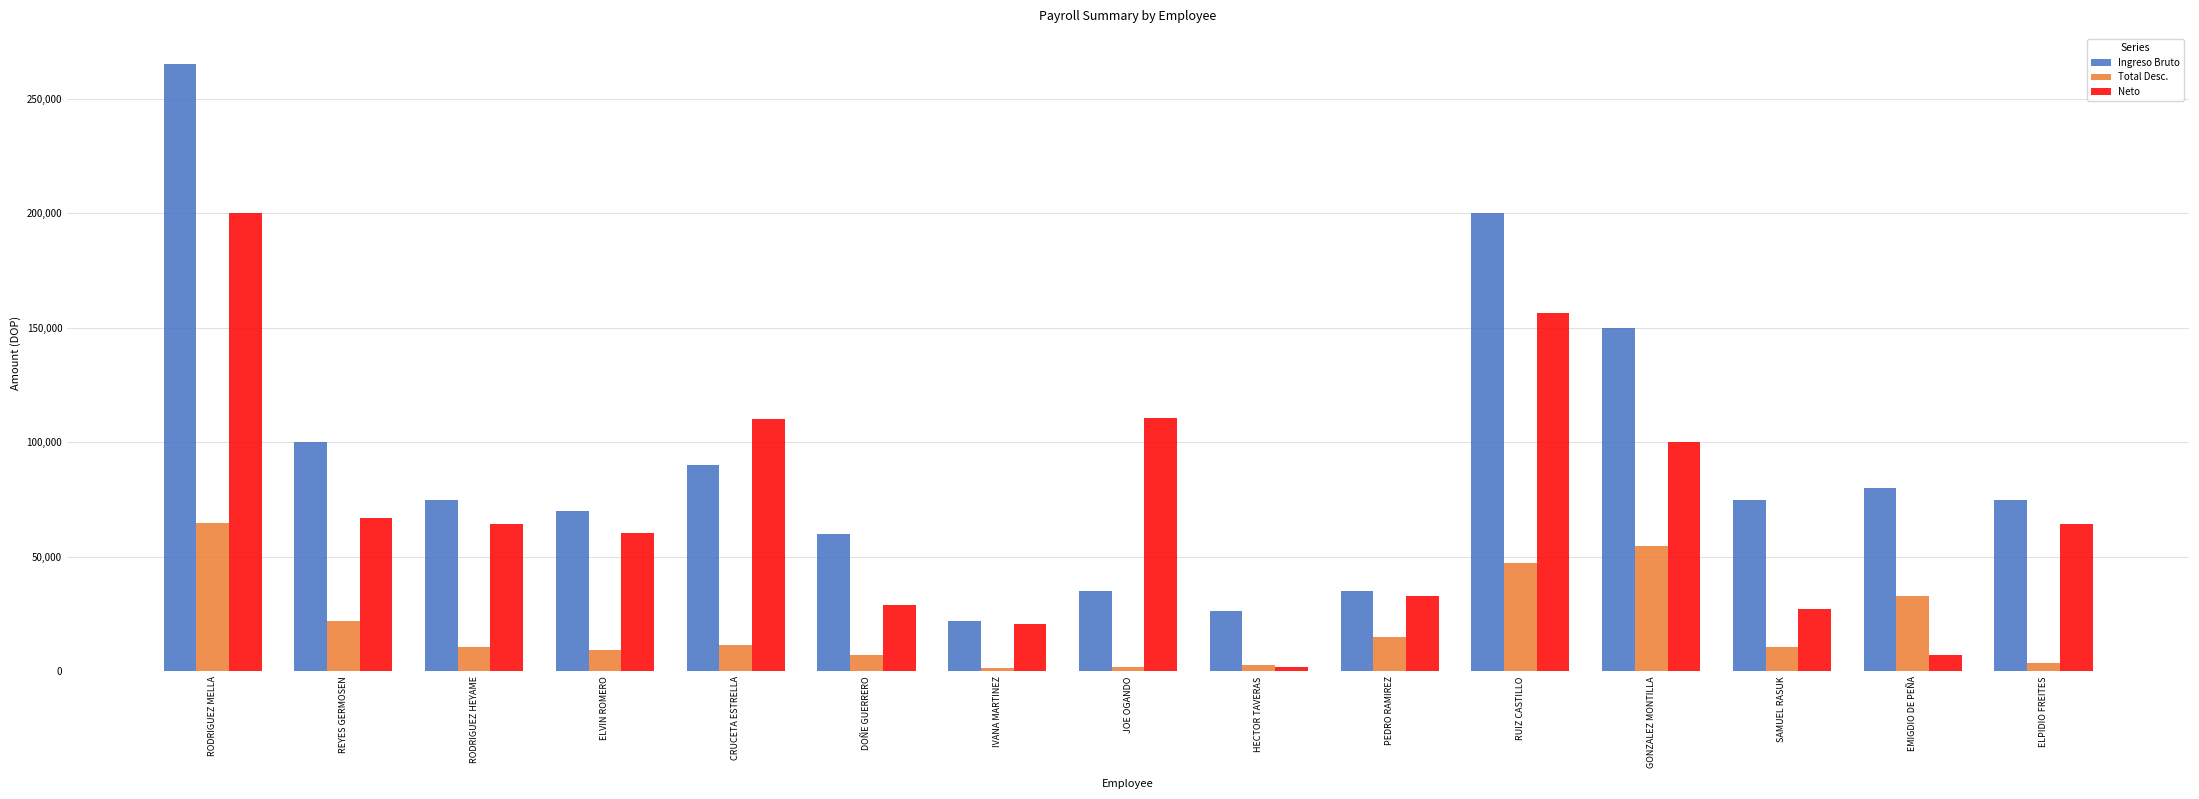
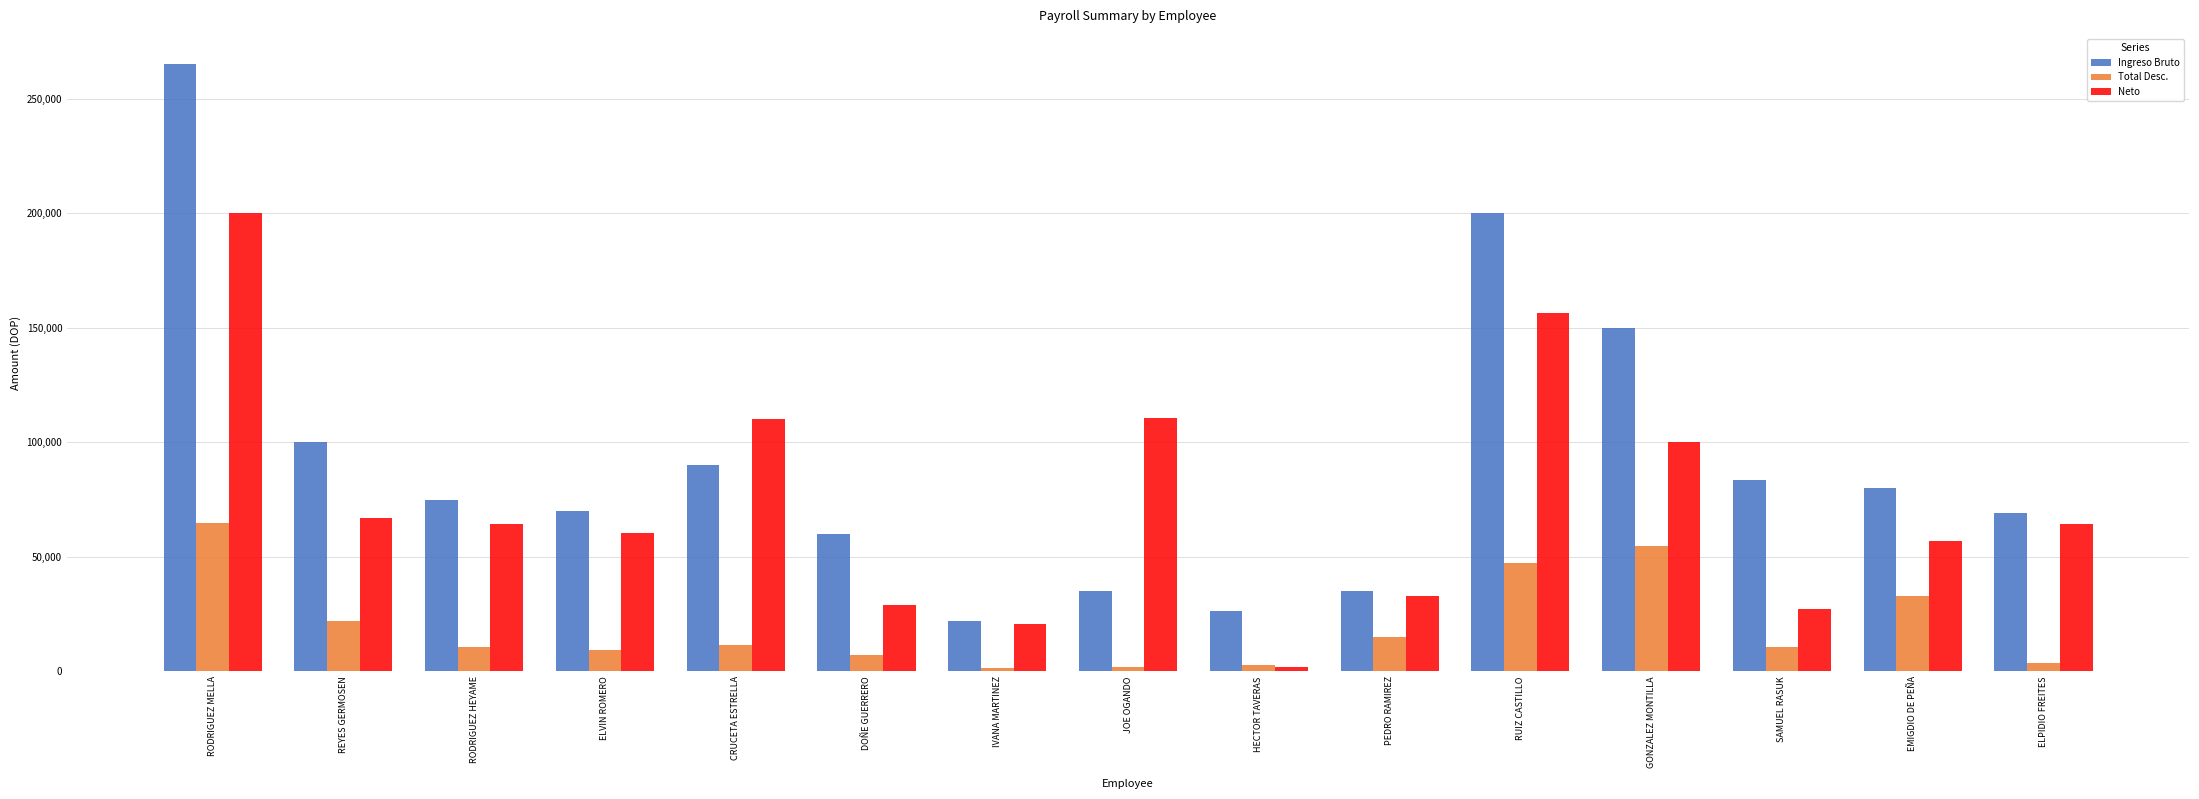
Ingreso Bruto, SAMUEL RASUK: 75,000 -> 83,000
Neto, EMIGDIO DE PEÑA: 7,000 -> 57,000
Ingreso Bruto, ELPIDIO FREITES: 75,000 -> 69,000
